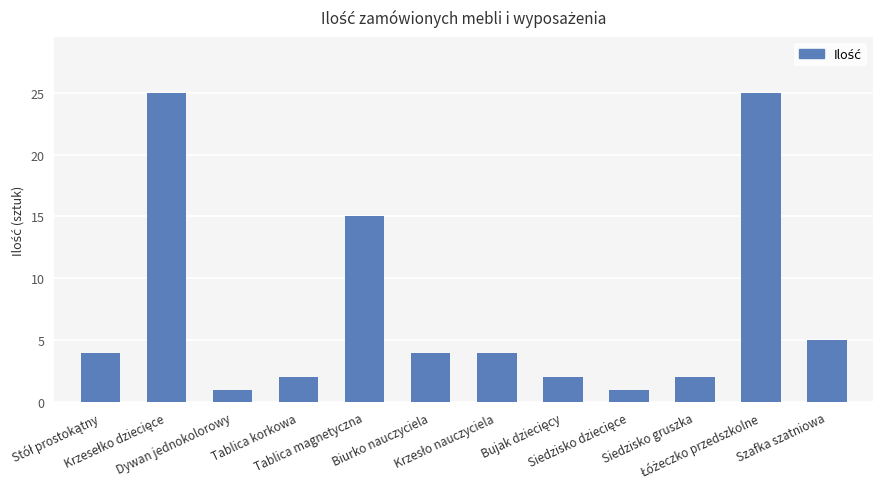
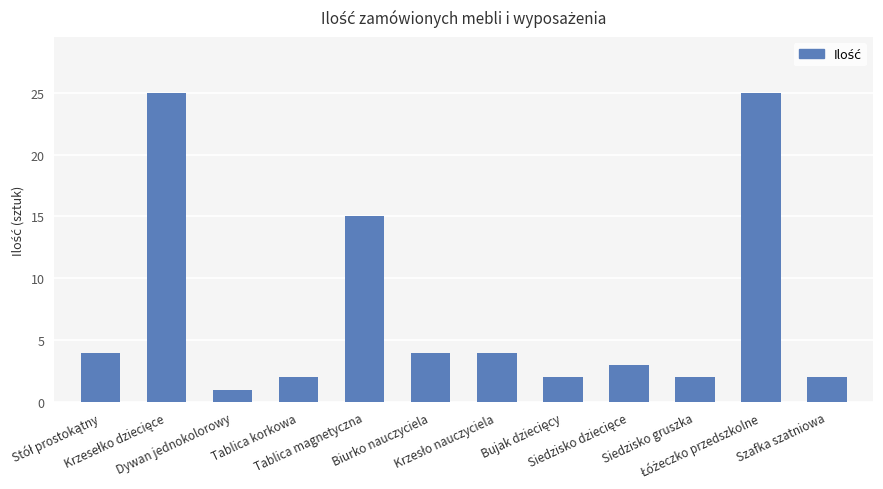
Siedzisko dziecięce: 1 -> 3
Szafka szatniowa: 5 -> 2
